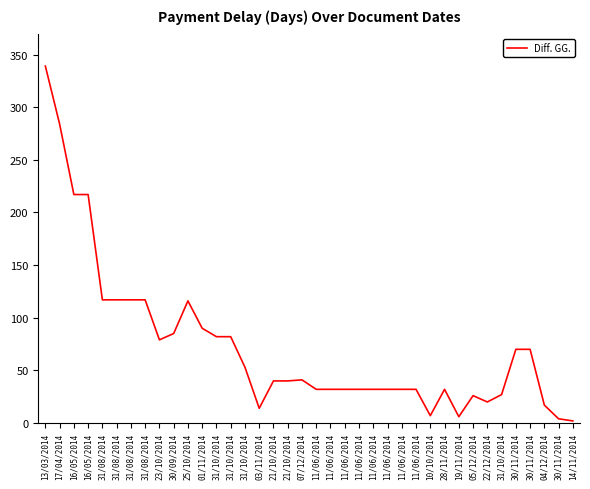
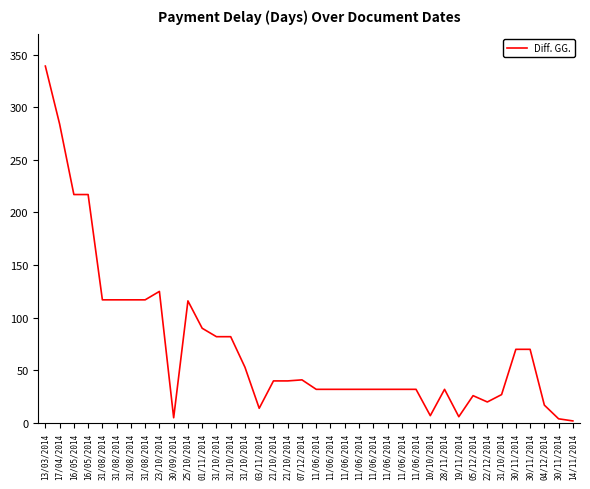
23/10/2014: 79 -> 125
30/09/2014: 85 -> 5
